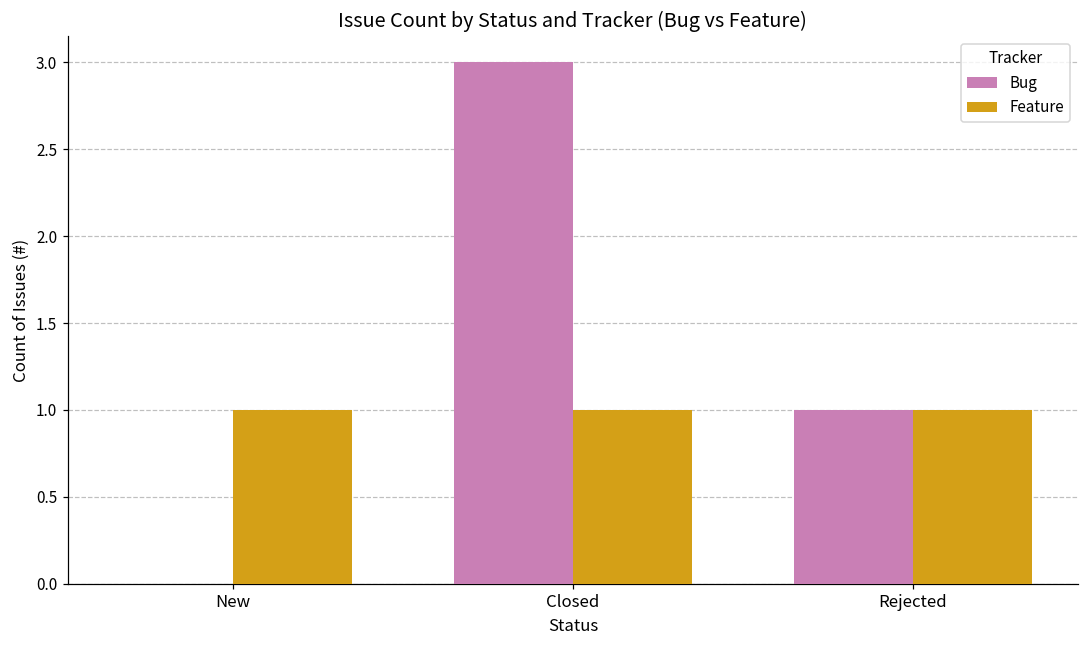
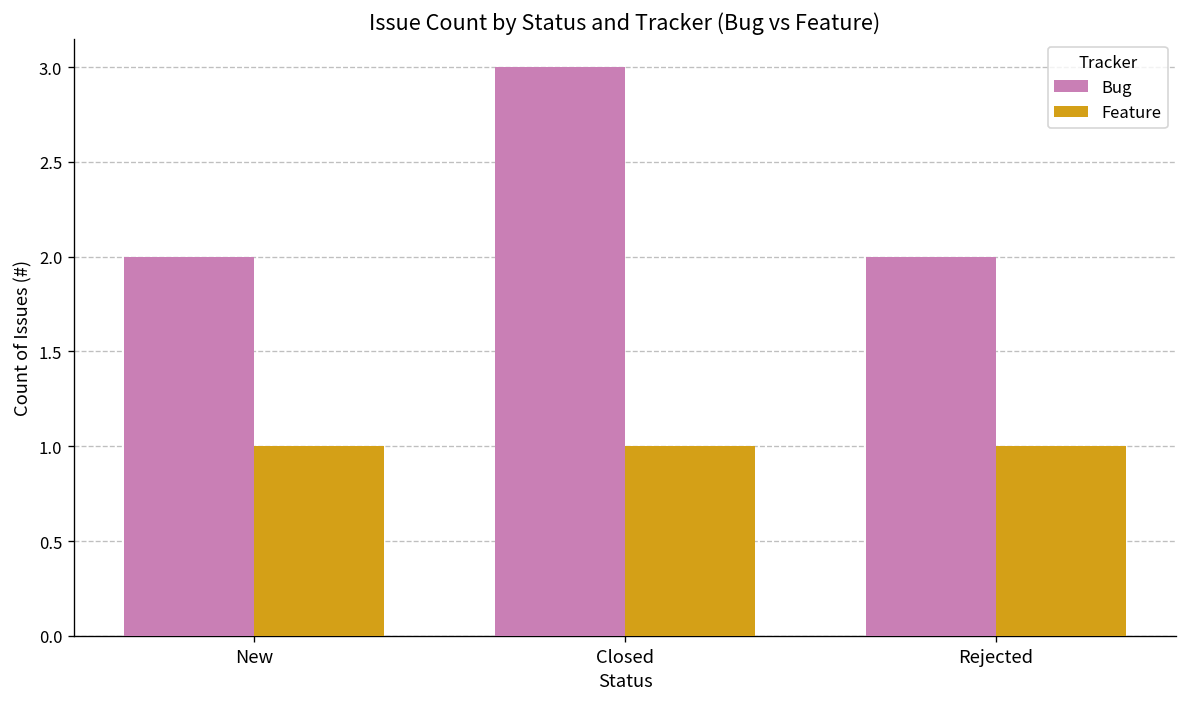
Bug, New: 0 -> 2
Bug, Rejected: 1 -> 2
